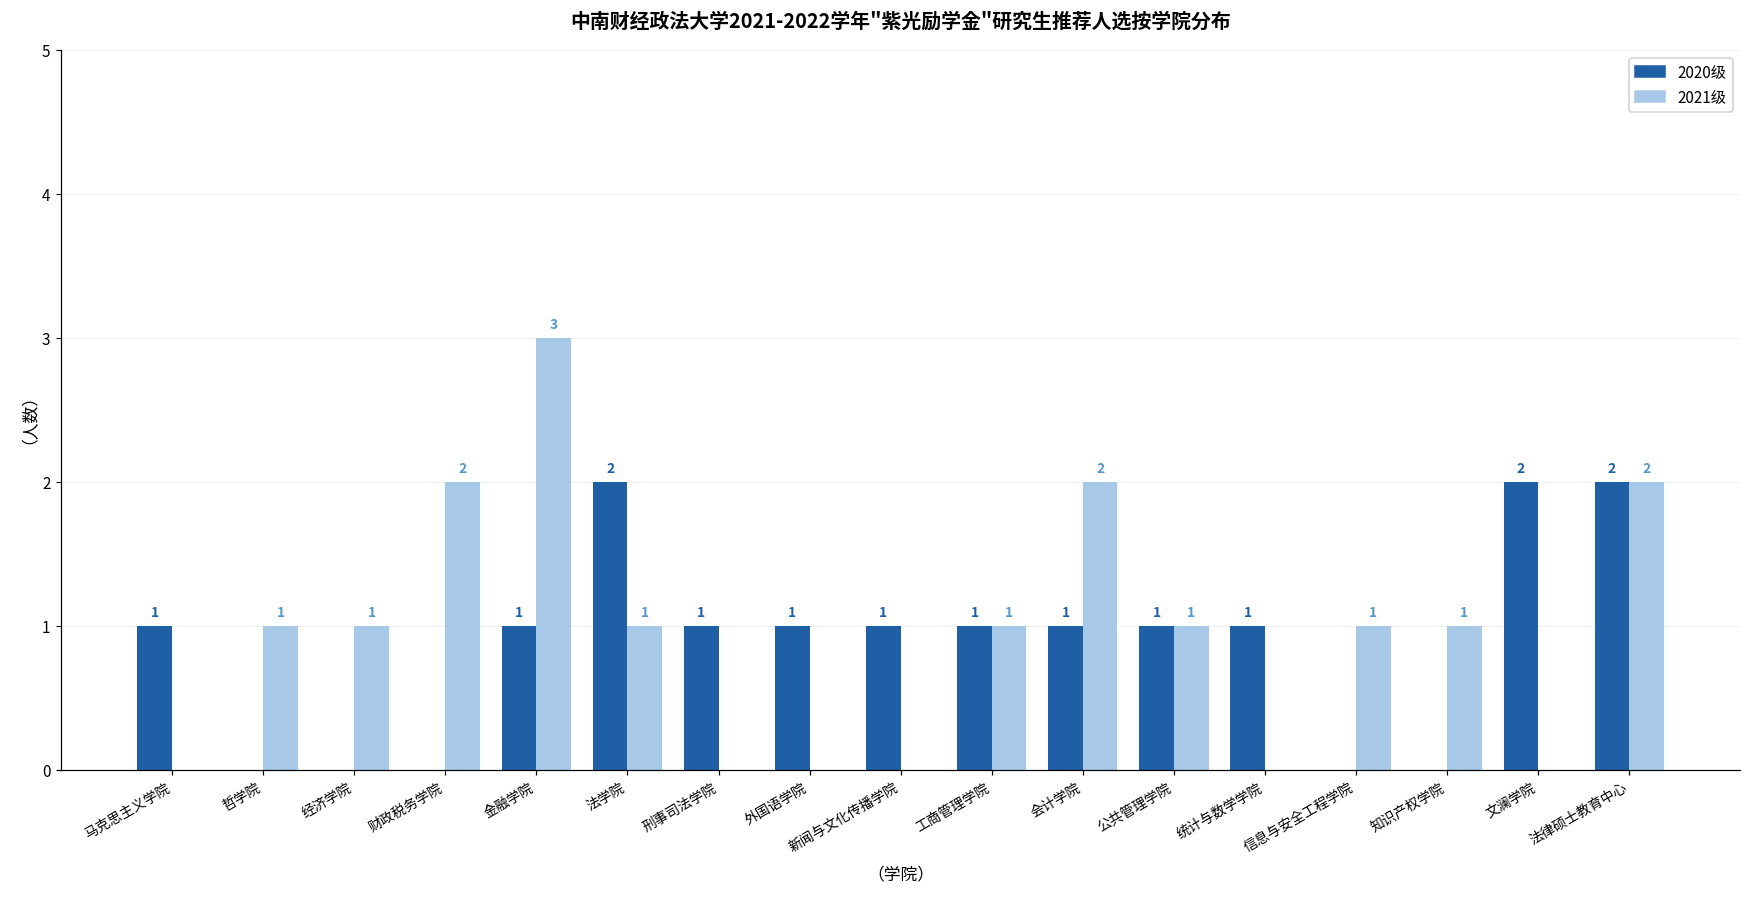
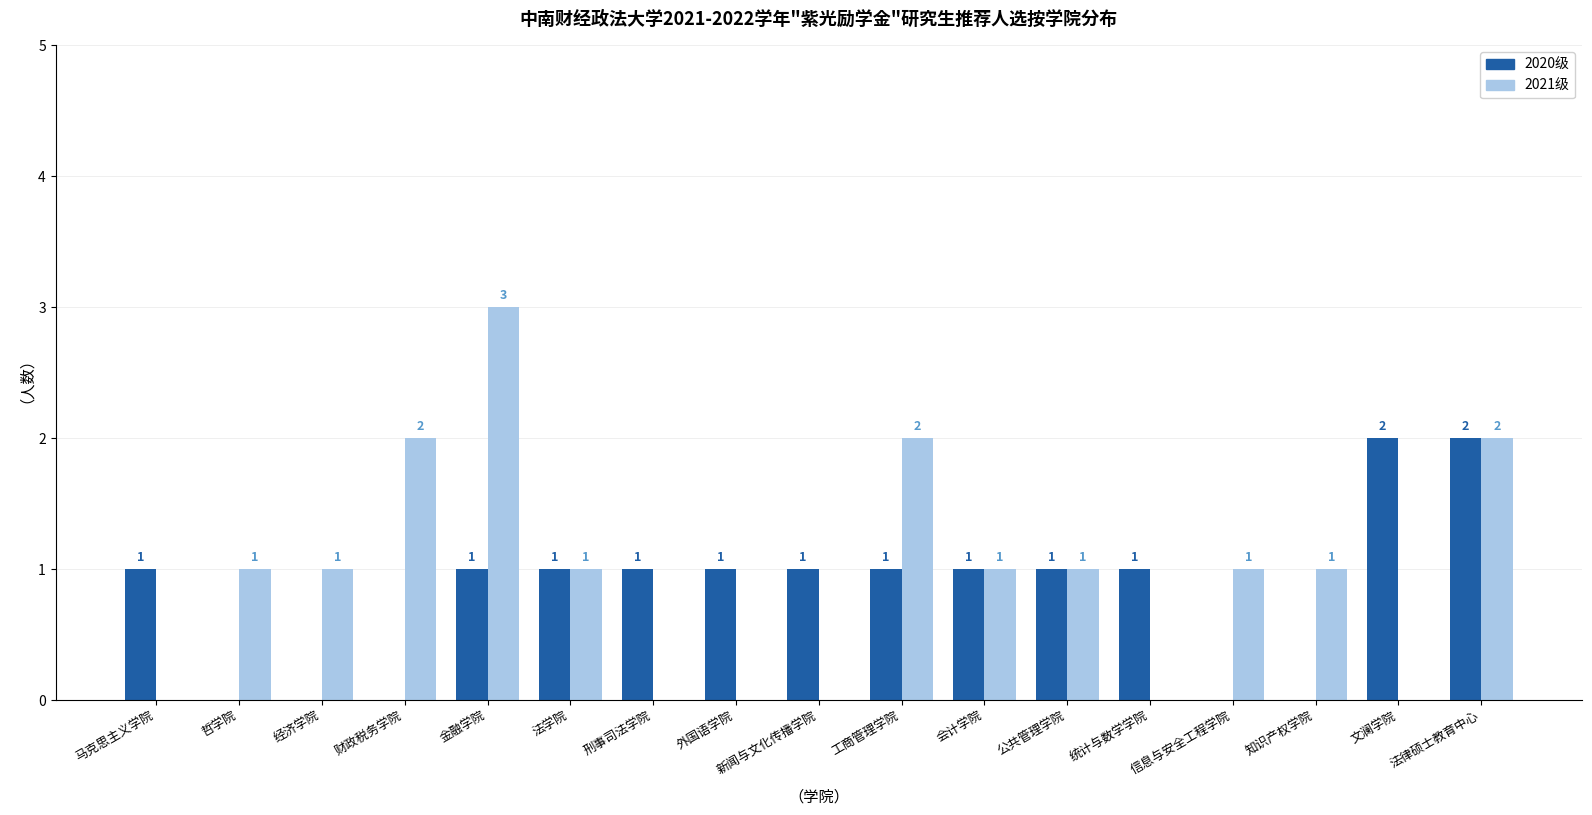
2020级, 法学院: 2 -> 1
2021级, 工商管理学院: 1 -> 2
2021级, 会计学院: 2 -> 1
